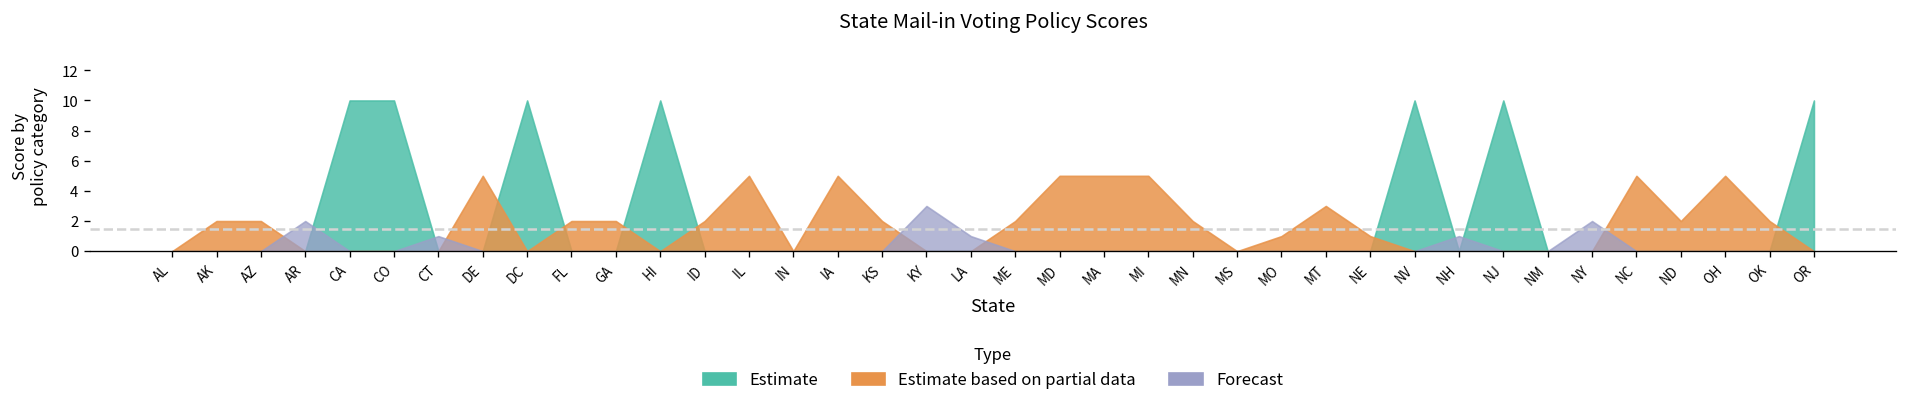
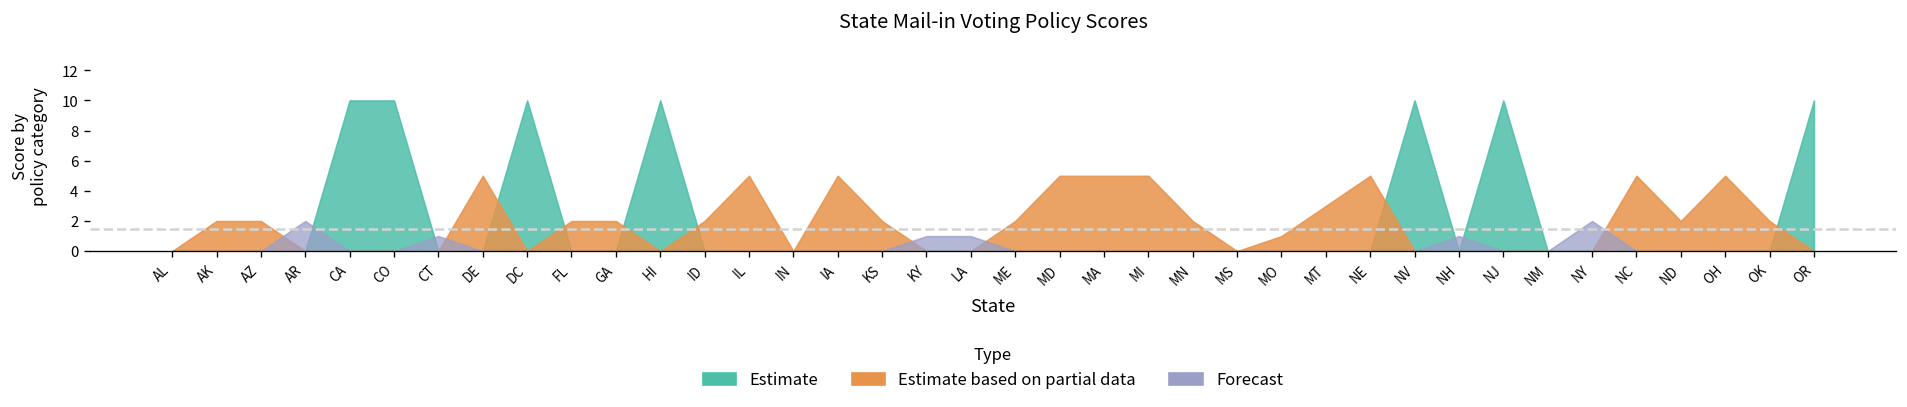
Forecast, KY: 3 -> 1
Estimate based on partial data, NE: 1 -> 5
